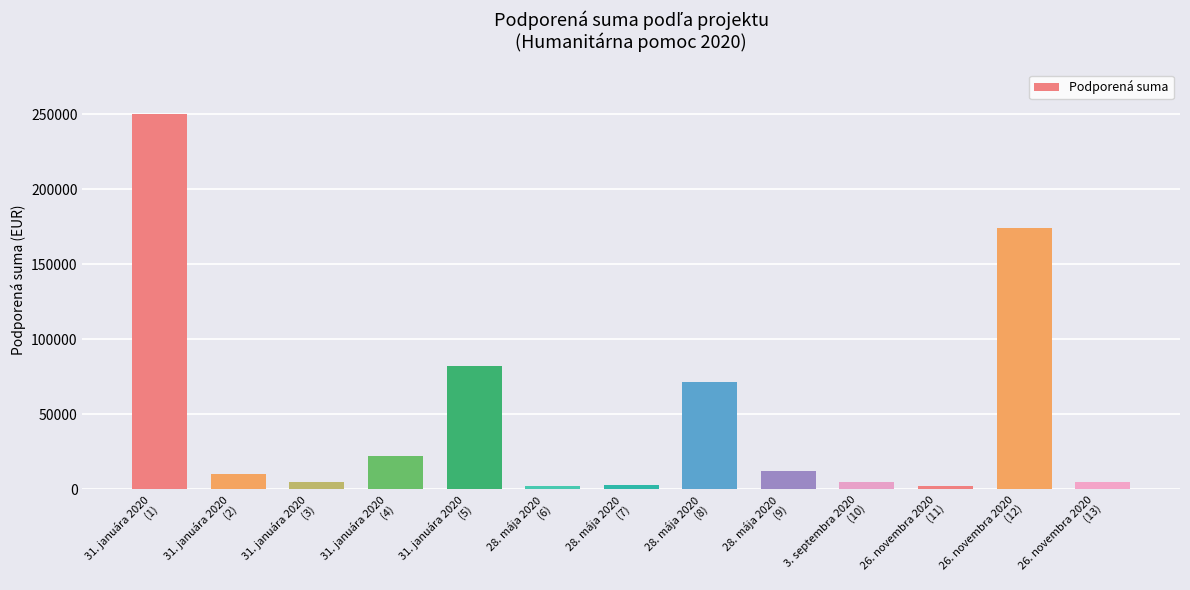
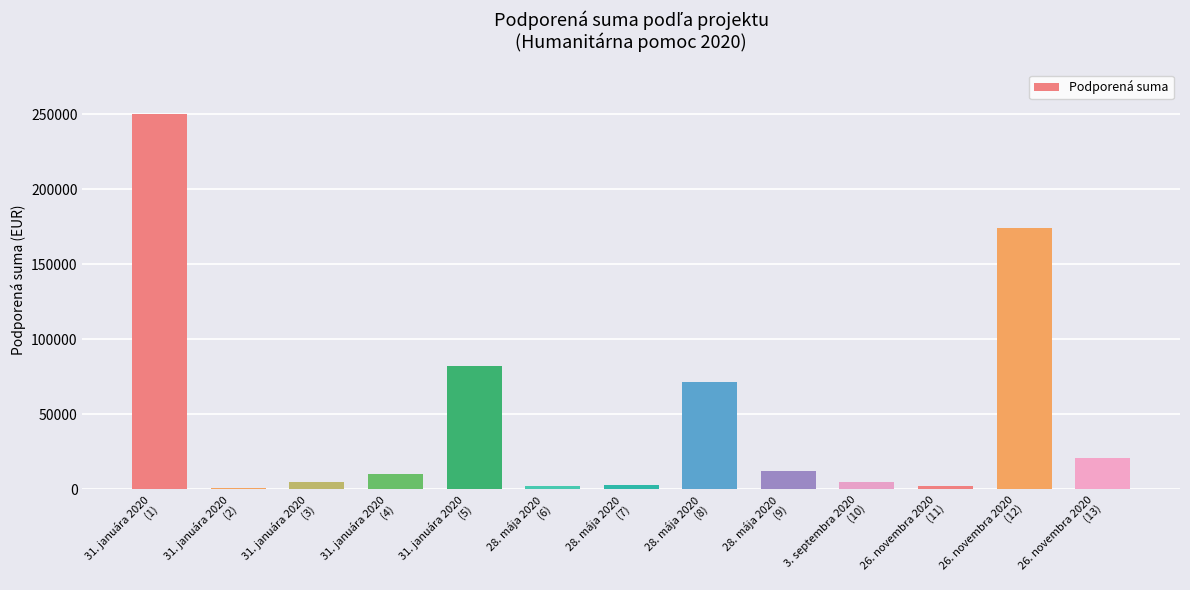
31. januára 2020 (2): 11000 -> 1000
31. januára 2020 (4): 22000 -> 10000
26. novembra 2020 (13): 5000 -> 21000
